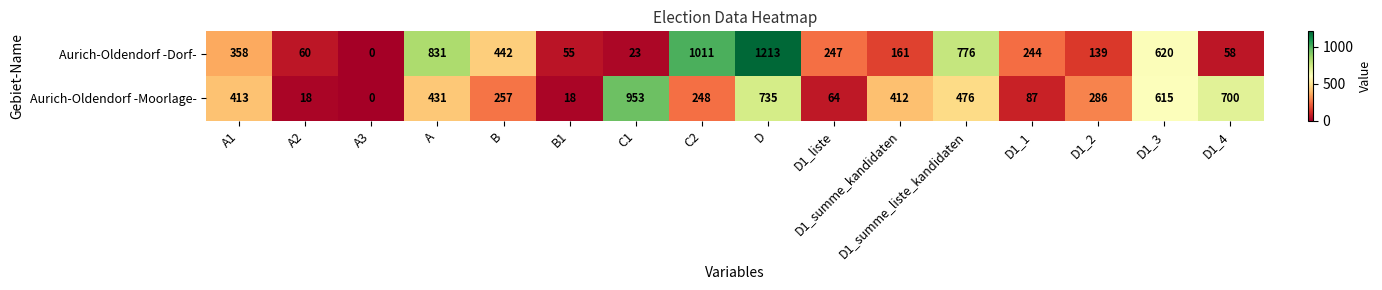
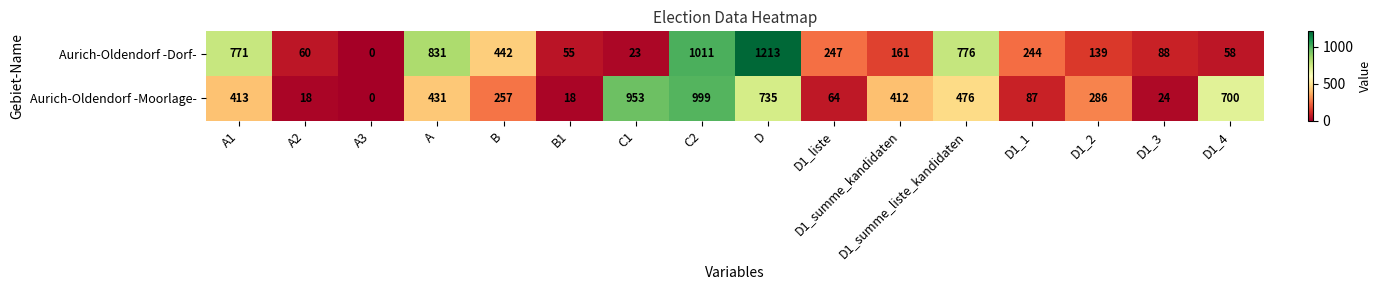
Aurich-Oldendorf -Dorf-, A1: 358 -> 771
Aurich-Oldendorf -Dorf-, D1_3: 620 -> 88
Aurich-Oldendorf -Moorlage-, C2: 248 -> 999
Aurich-Oldendorf -Moorlage-, D1_3: 615 -> 24
